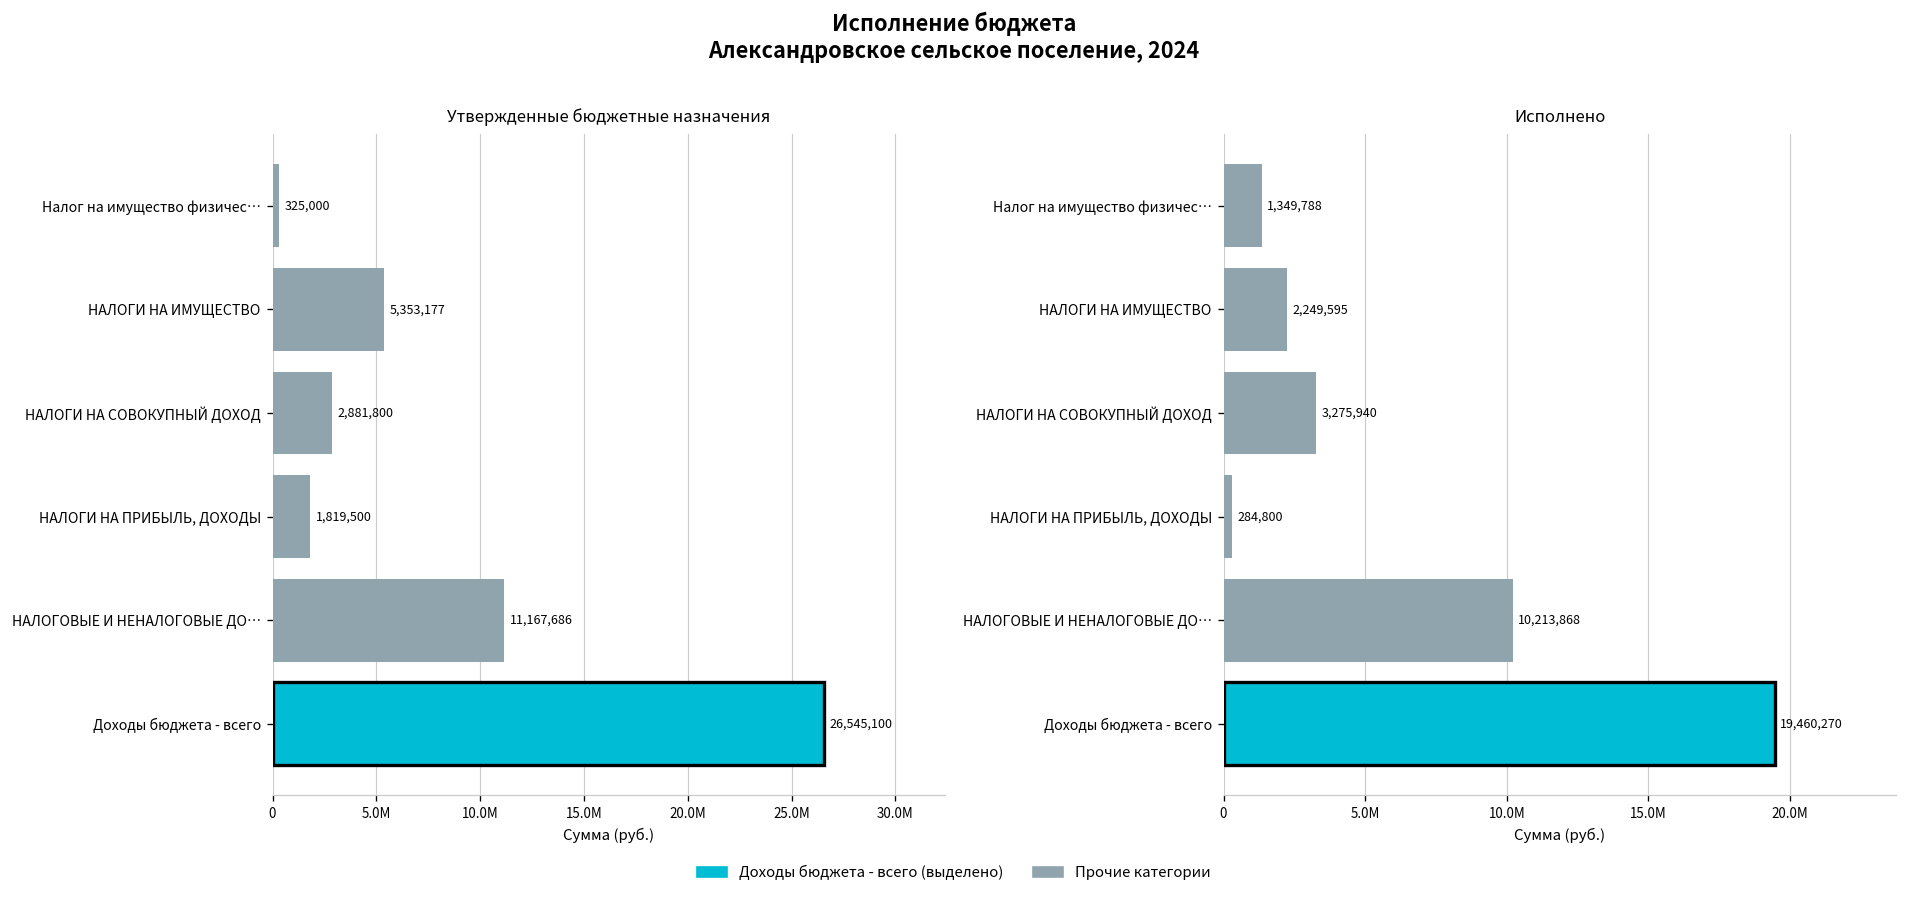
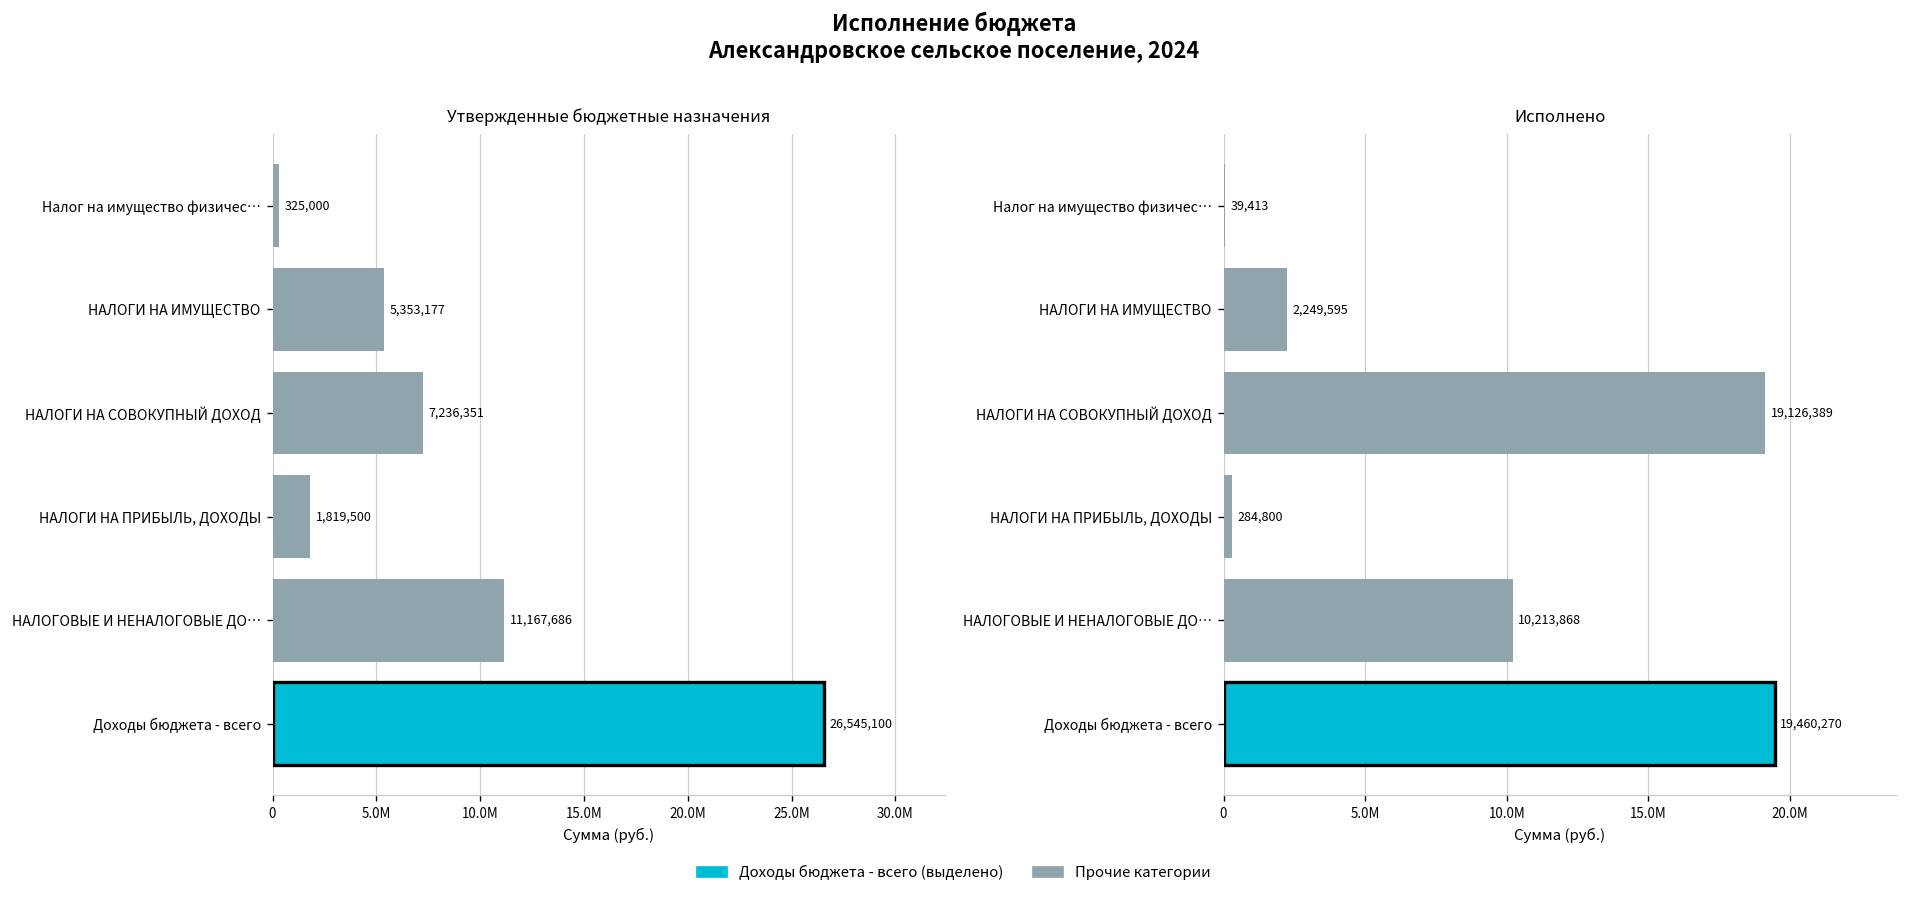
Утвержденные бюджетные назначения, НАЛОГИ НА СОВОКУПНЫЙ ДОХОД: 2,881,800 -> 7,236,351
Исполнено, Налог на имущество физичес…: 1,349,788 -> 39,413
Исполнено, НАЛОГИ НА СОВОКУПНЫЙ ДОХОД: 3,275,940 -> 19,126,389
